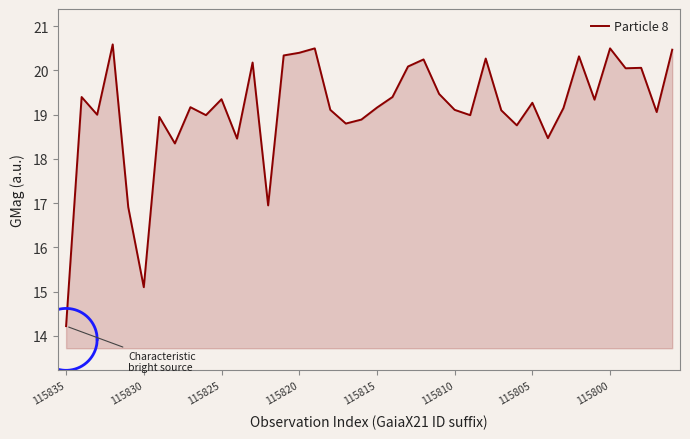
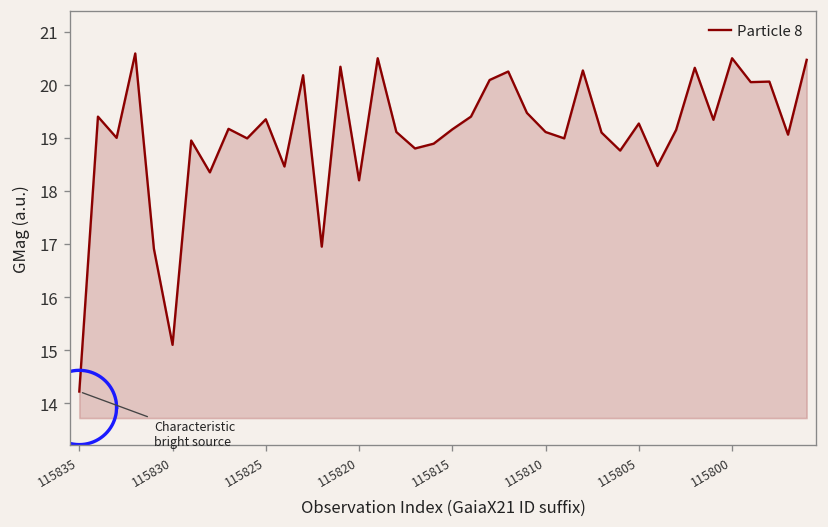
Particle 8, 115820: 20.4 -> 18.2
